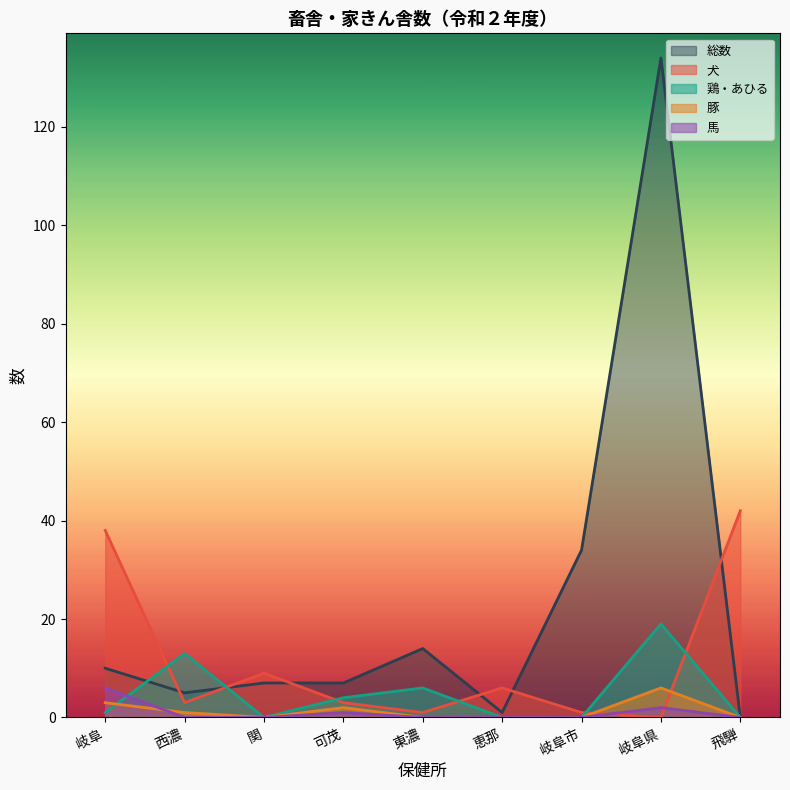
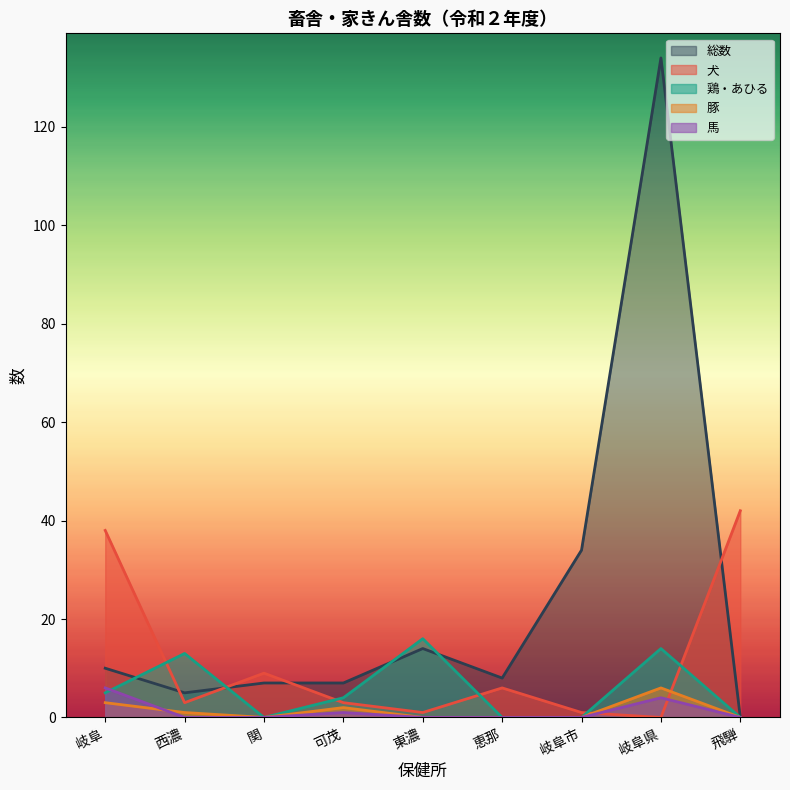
鶏・あひる, 岐阜: 1 -> 5
鶏・あひる, 東濃: 6 -> 16
総数, 恵那: 1 -> 8
鶏・あひる, 岐阜県: 19 -> 14
馬, 岐阜県: 2 -> 4
